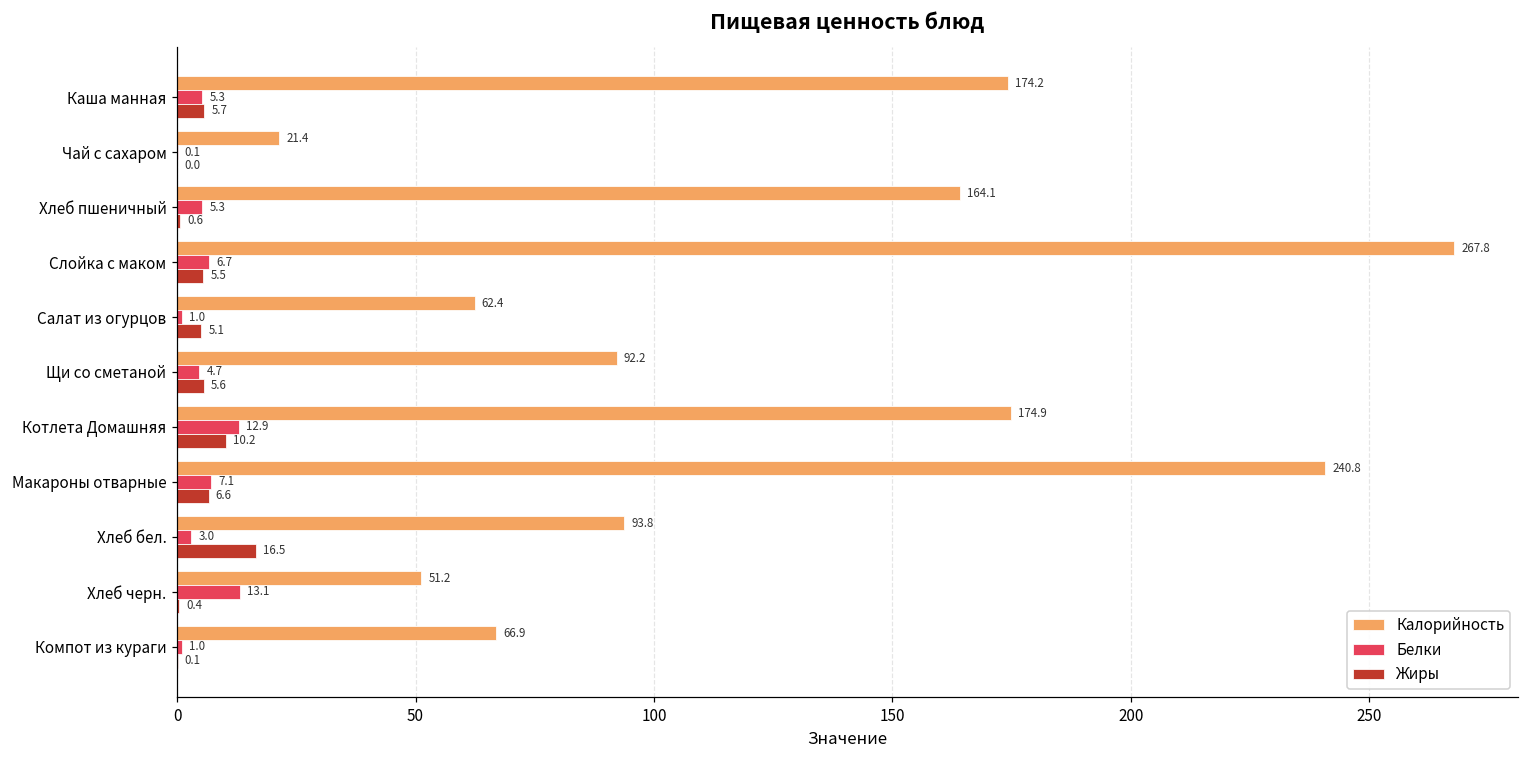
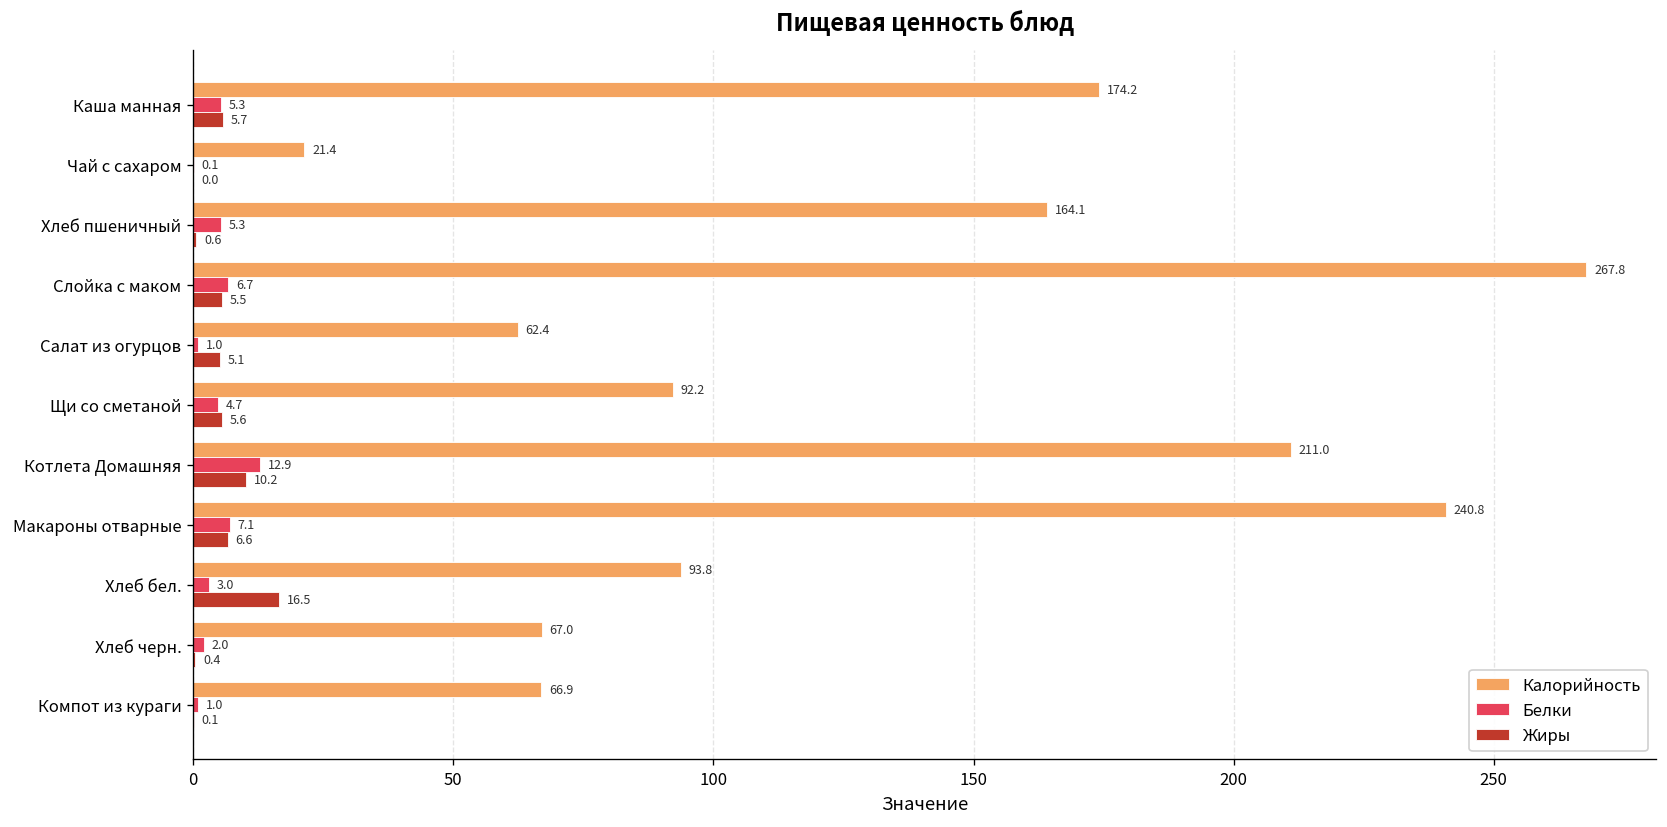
Калорийность, Котлета Домашняя: 174.9 -> 211.0
Калорийность, Хлеб черн.: 51.2 -> 67.0
Белки, Хлеб черн.: 13.1 -> 2.0
